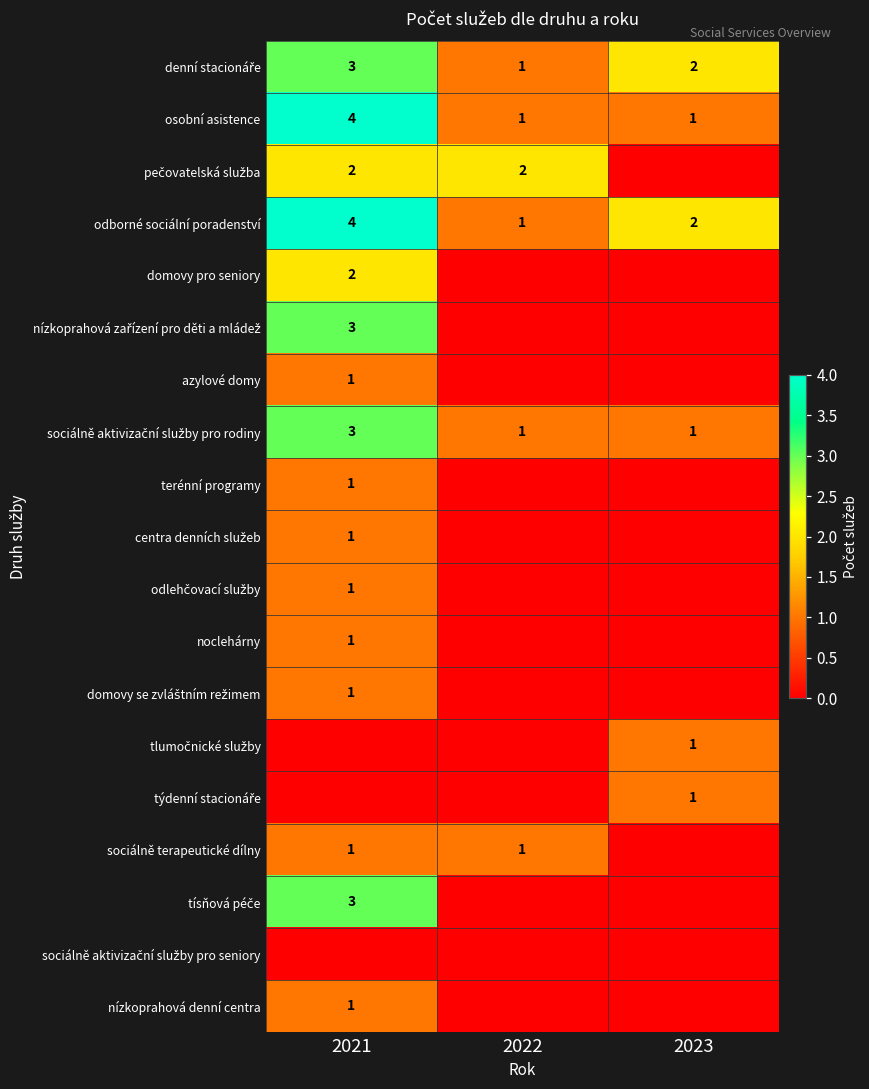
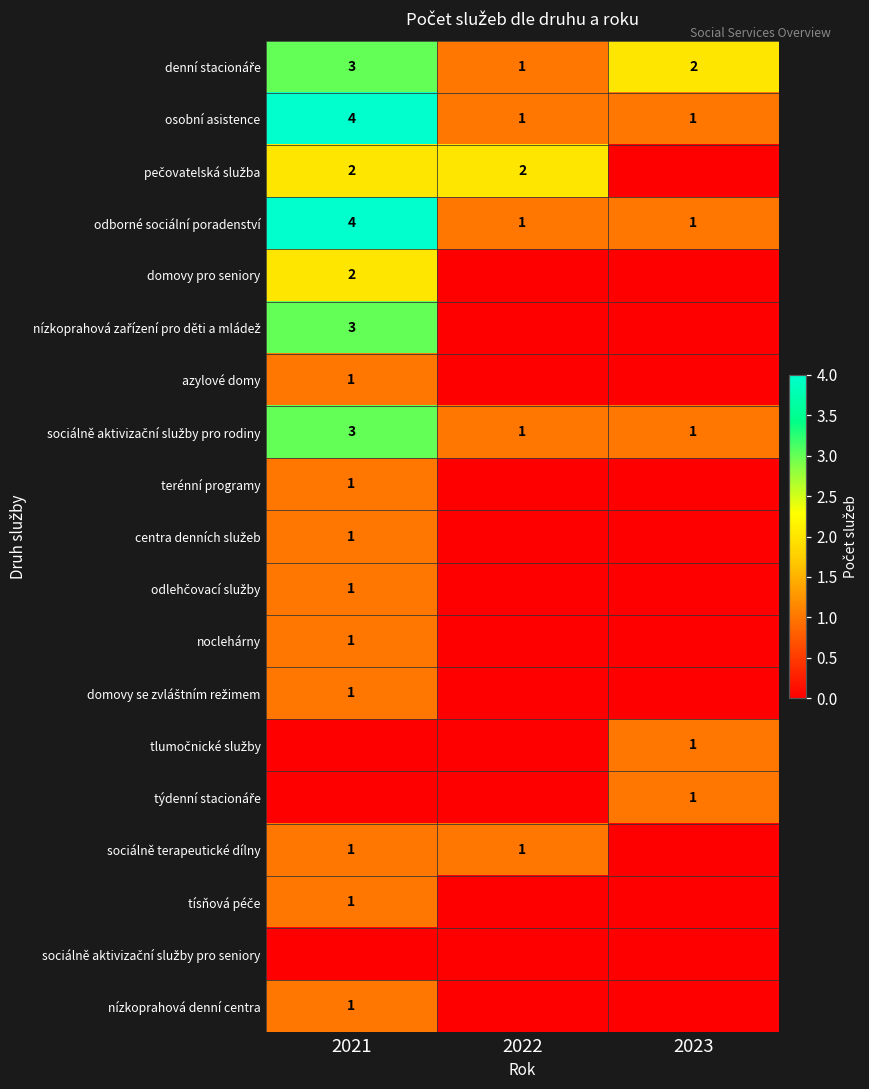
odborné sociální poradenství, 2023: 2 -> 1
tísňová péče, 2021: 3 -> 1
